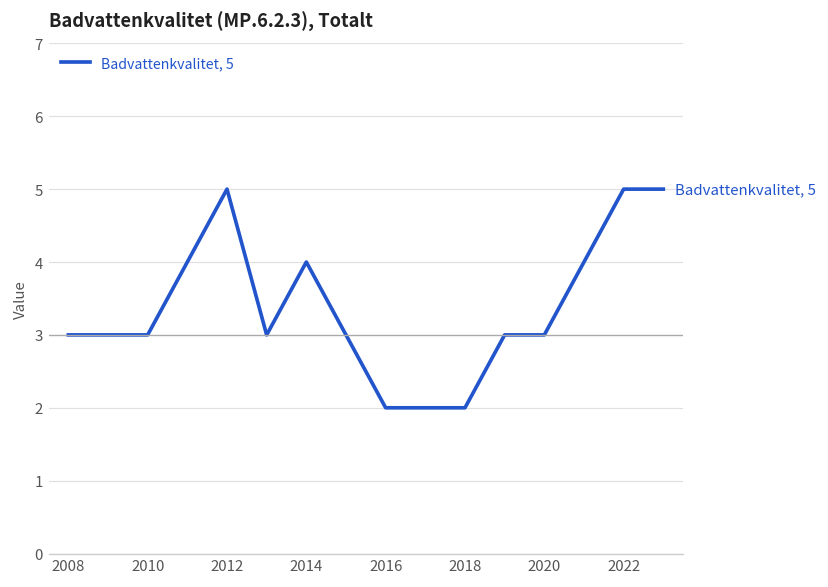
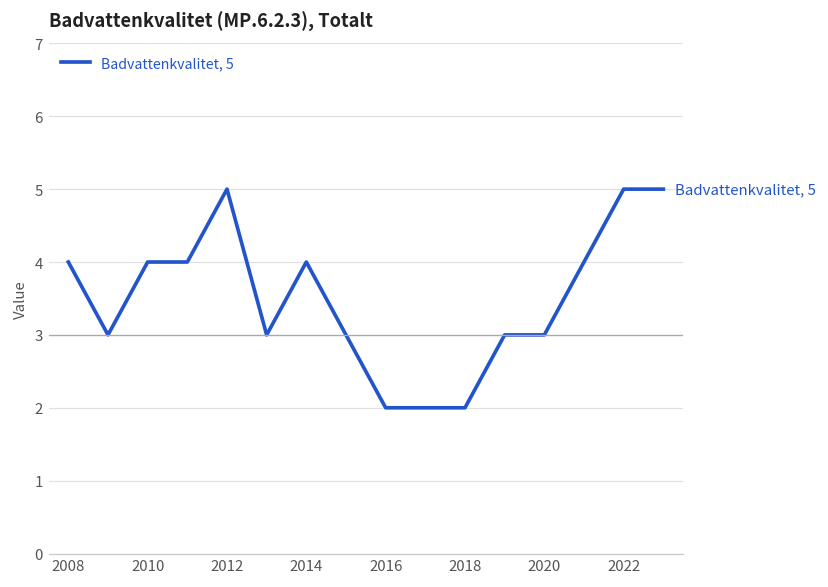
2008: 3 -> 4
2010: 3 -> 4
